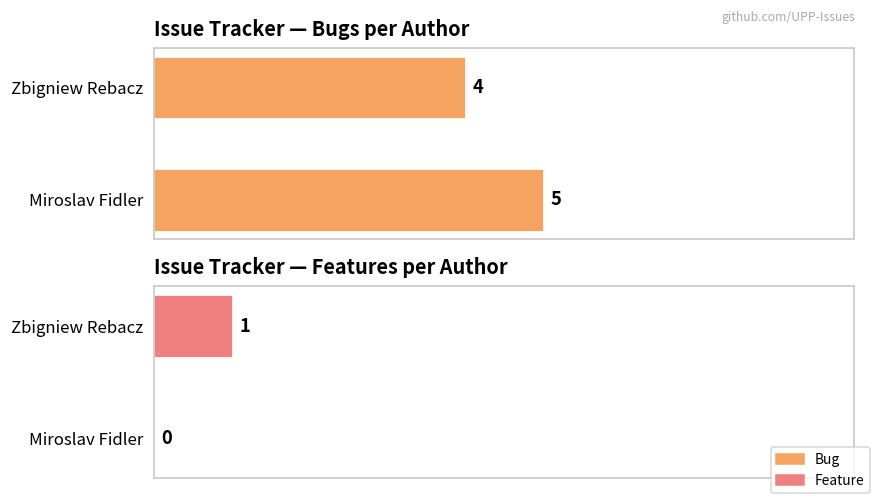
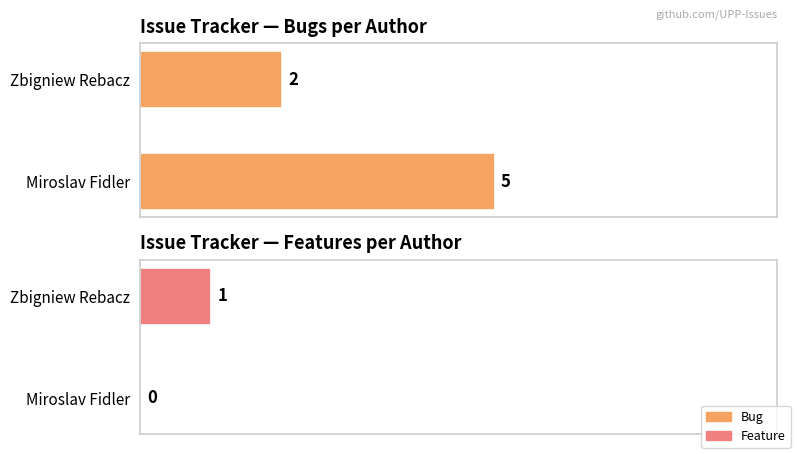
Issue Tracker — Bugs per Author, Zbigniew Rebacz: 4 -> 2
